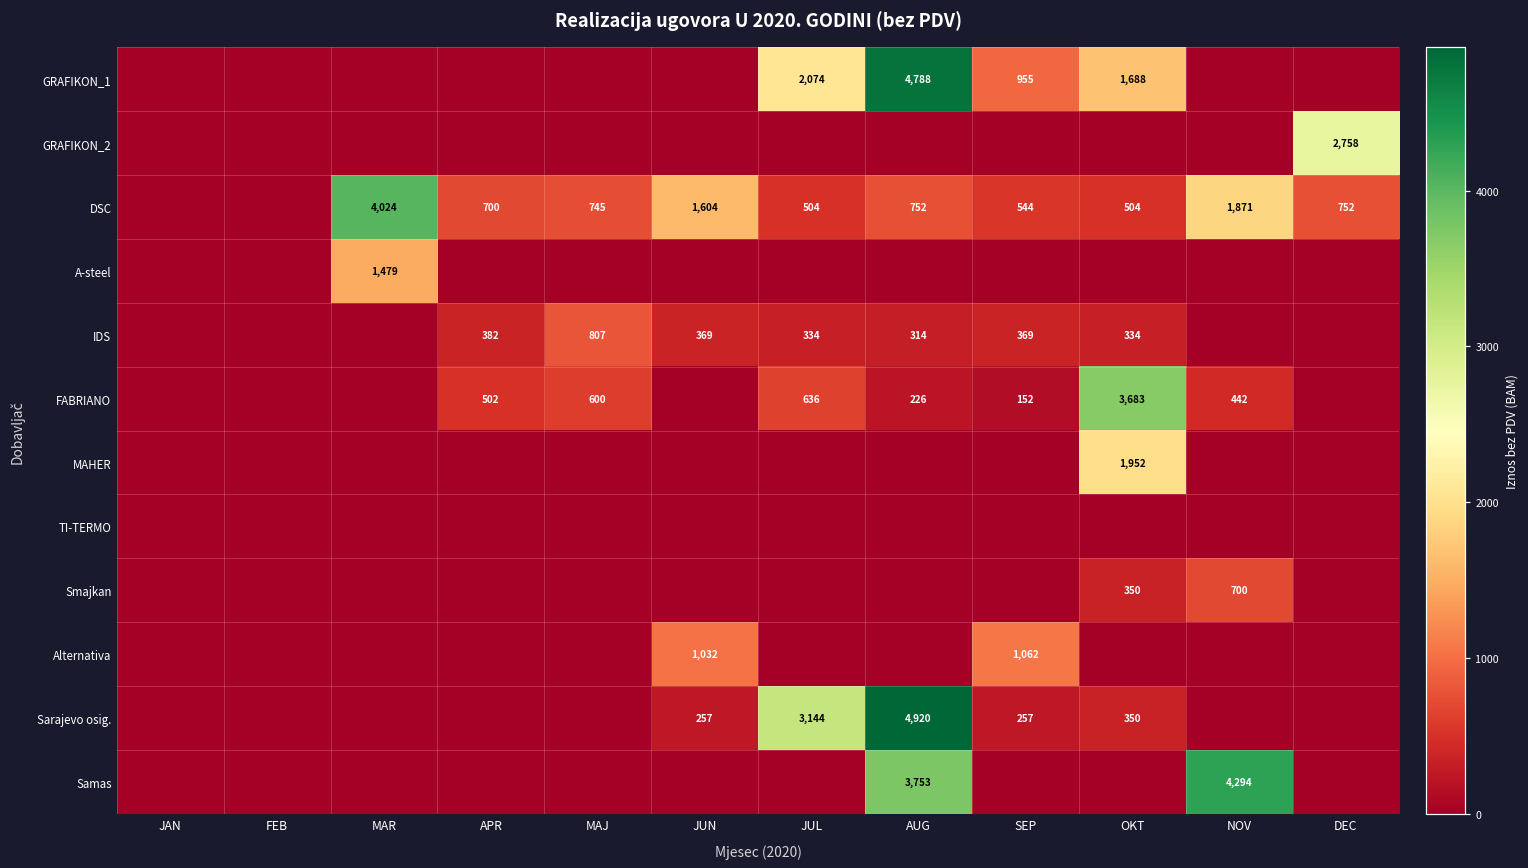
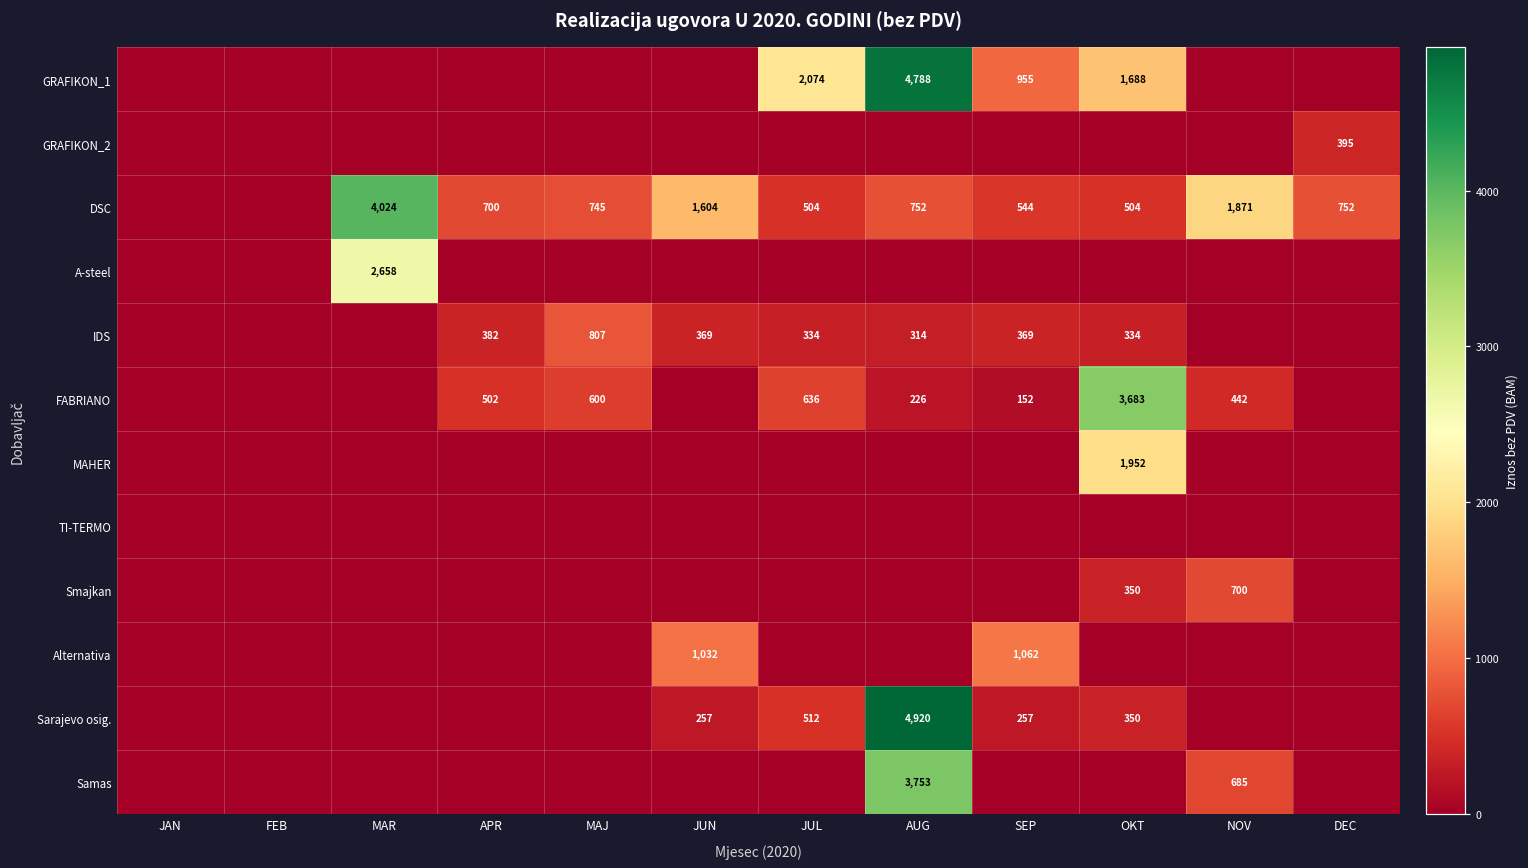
GRAFIKON_2, DEC: 2,758 -> 395
A-steel, MAR: 1,479 -> 2,658
Sarajevo osig., JUL: 3,144 -> 512
Samas, NOV: 4,294 -> 685
